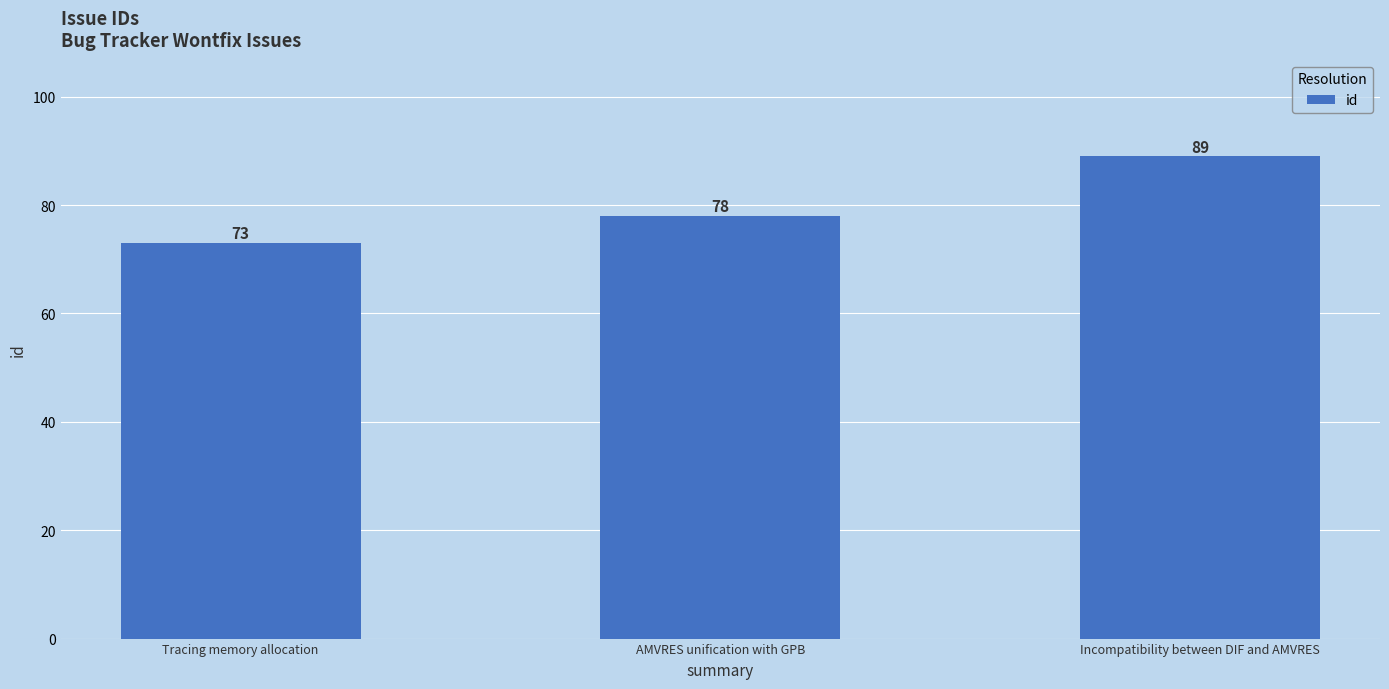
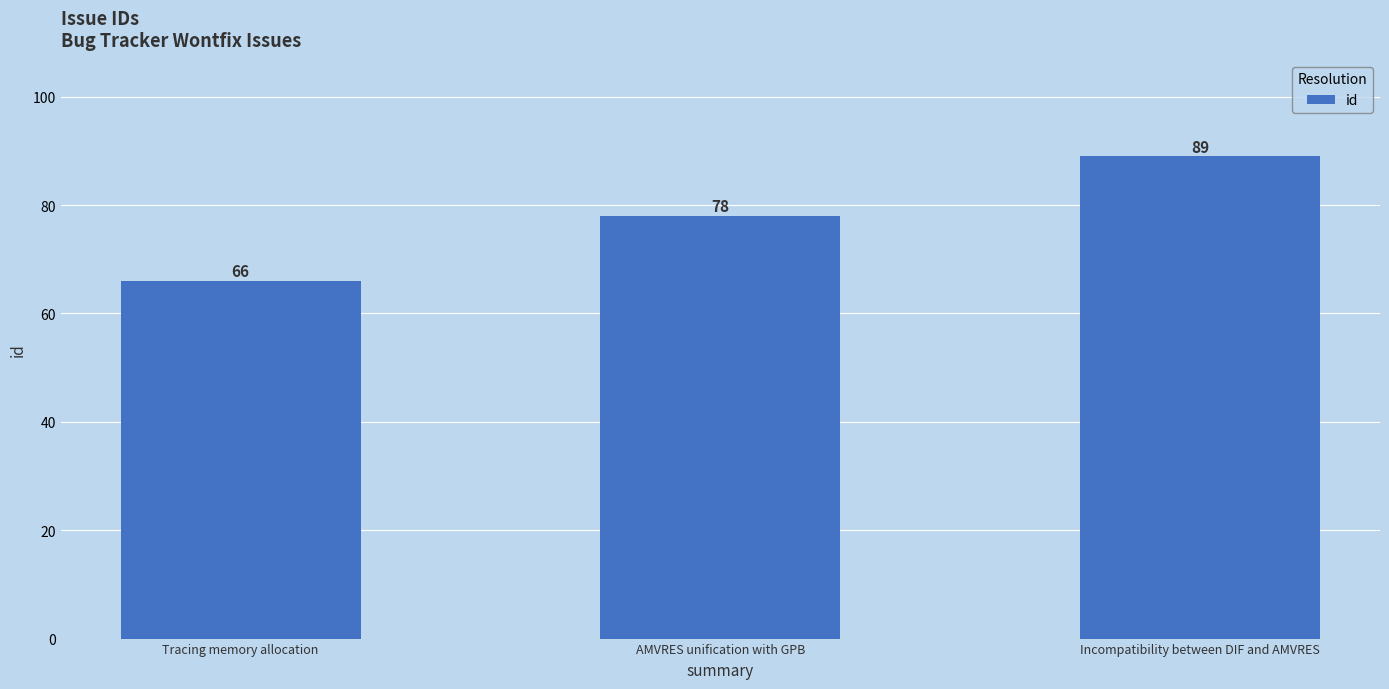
Tracing memory allocation: 73 -> 66
